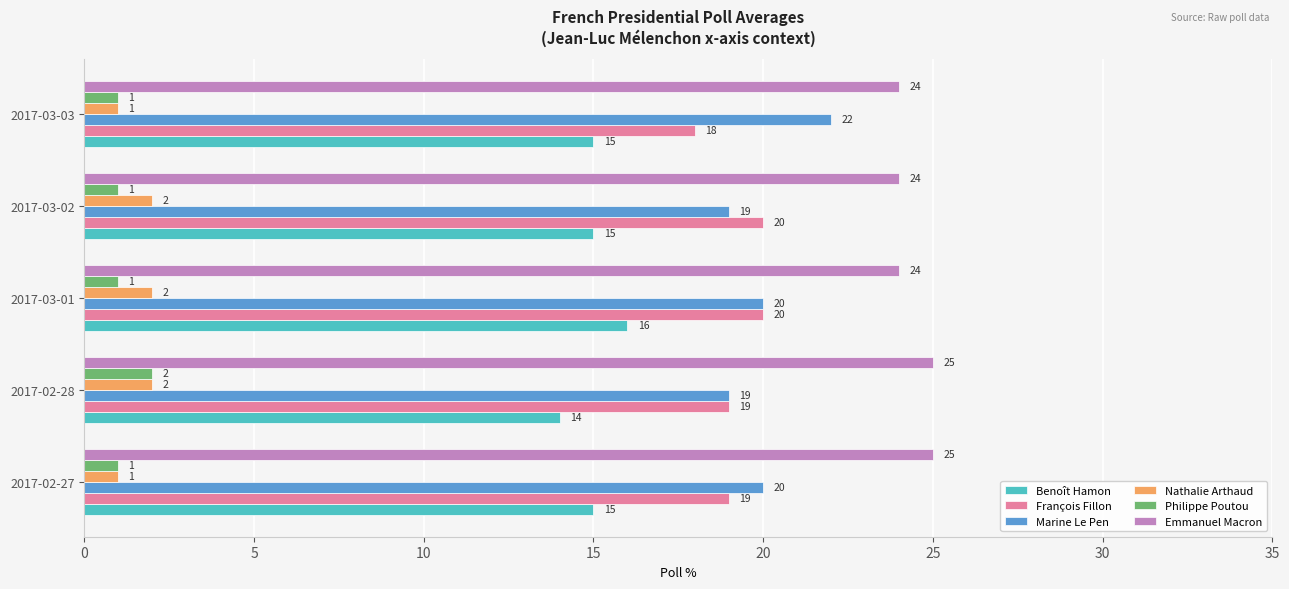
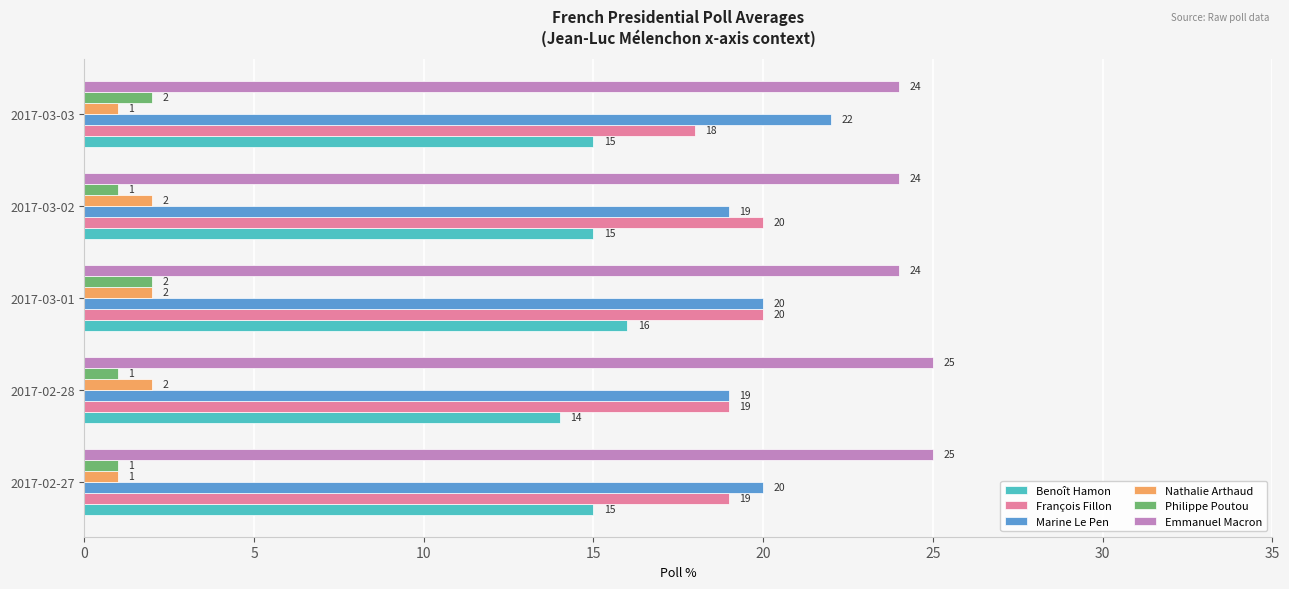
Philippe Poutou, 2017-03-03: 1 -> 2
Philippe Poutou, 2017-03-01: 1 -> 2
Philippe Poutou, 2017-02-28: 2 -> 1
